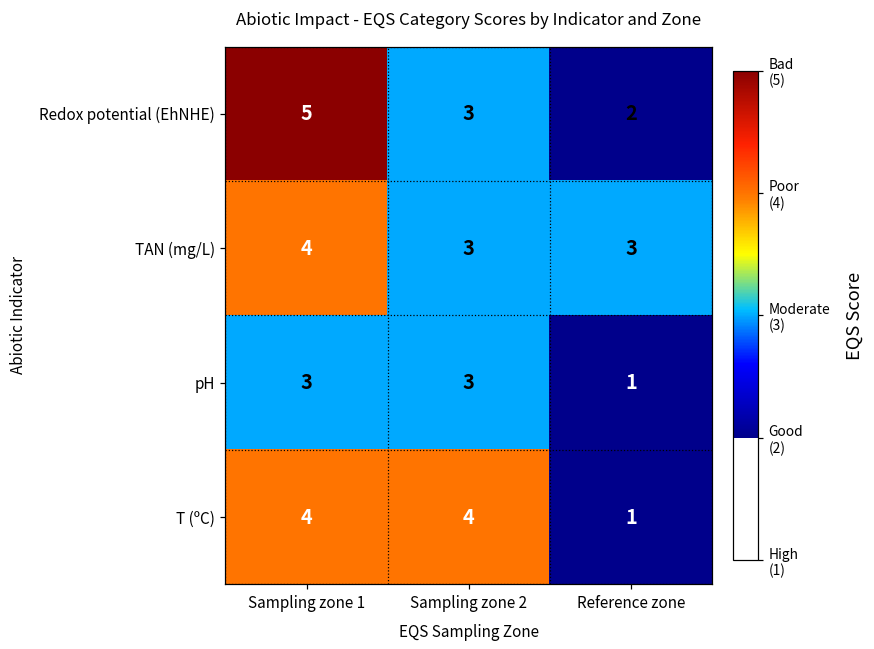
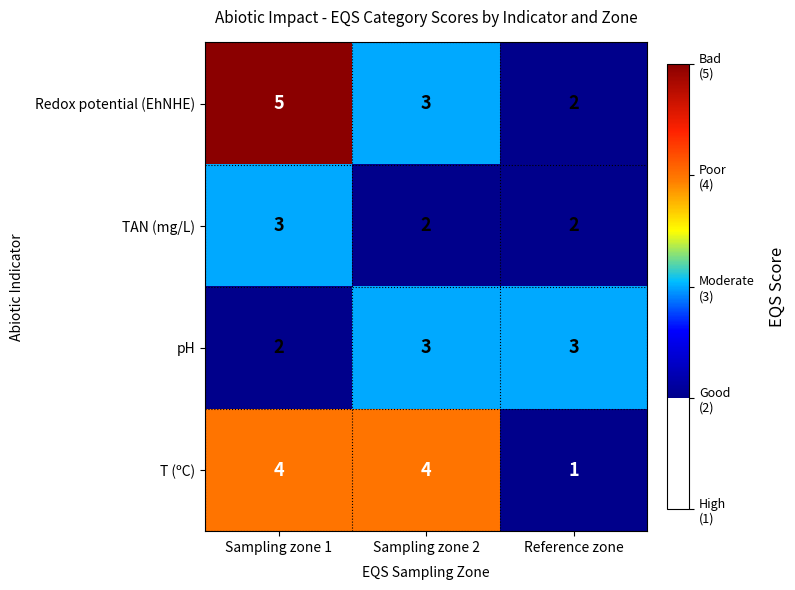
TAN (mg/L), Sampling zone 1: 4 -> 3
TAN (mg/L), Sampling zone 2: 3 -> 2
TAN (mg/L), Reference zone: 3 -> 2
pH, Sampling zone 1: 3 -> 2
pH, Reference zone: 1 -> 3
